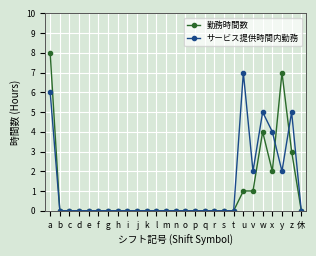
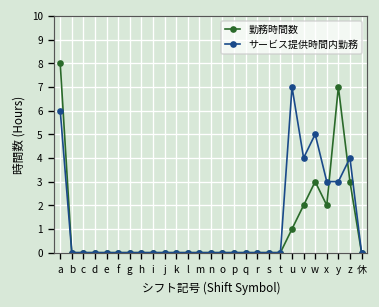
勤務時間数, v: 1 -> 2
サービス提供時間内勤務, v: 2 -> 4
勤務時間数, w: 4 -> 3
サービス提供時間内勤務, x: 4 -> 3
サービス提供時間内勤務, y: 2 -> 3
サービス提供時間内勤務, z: 5 -> 4
